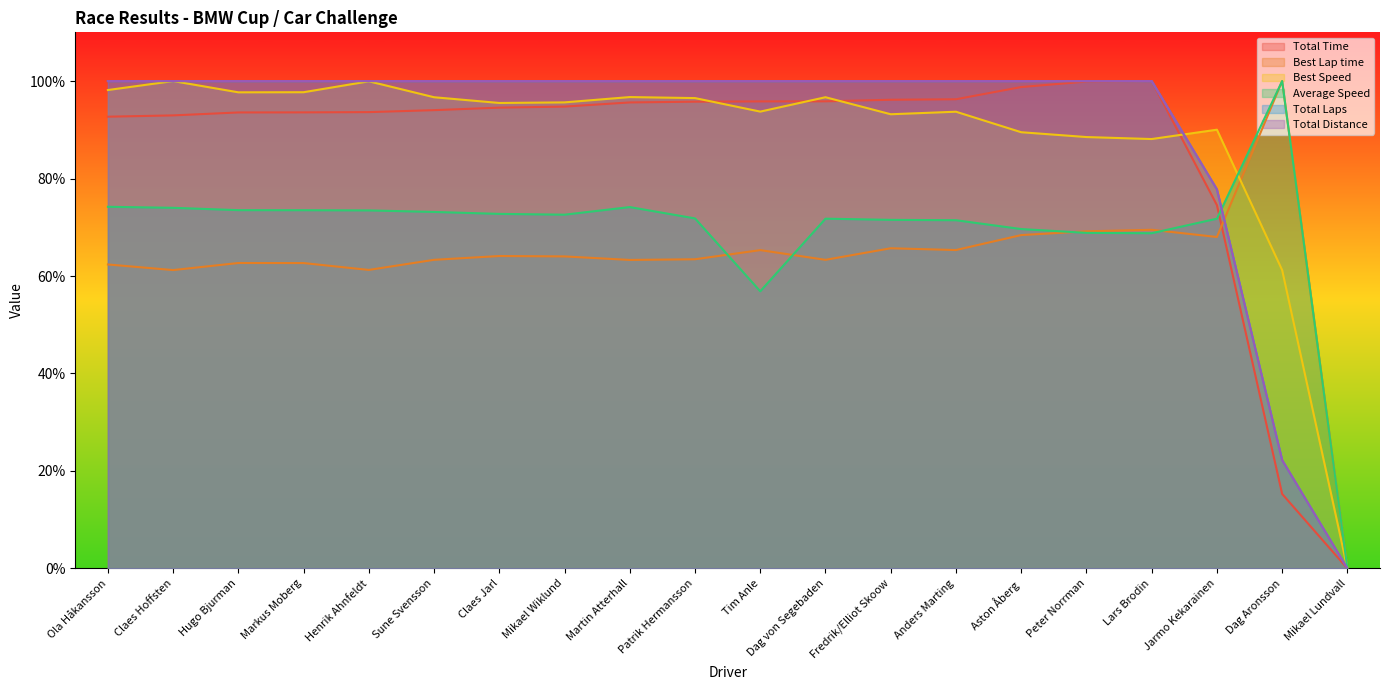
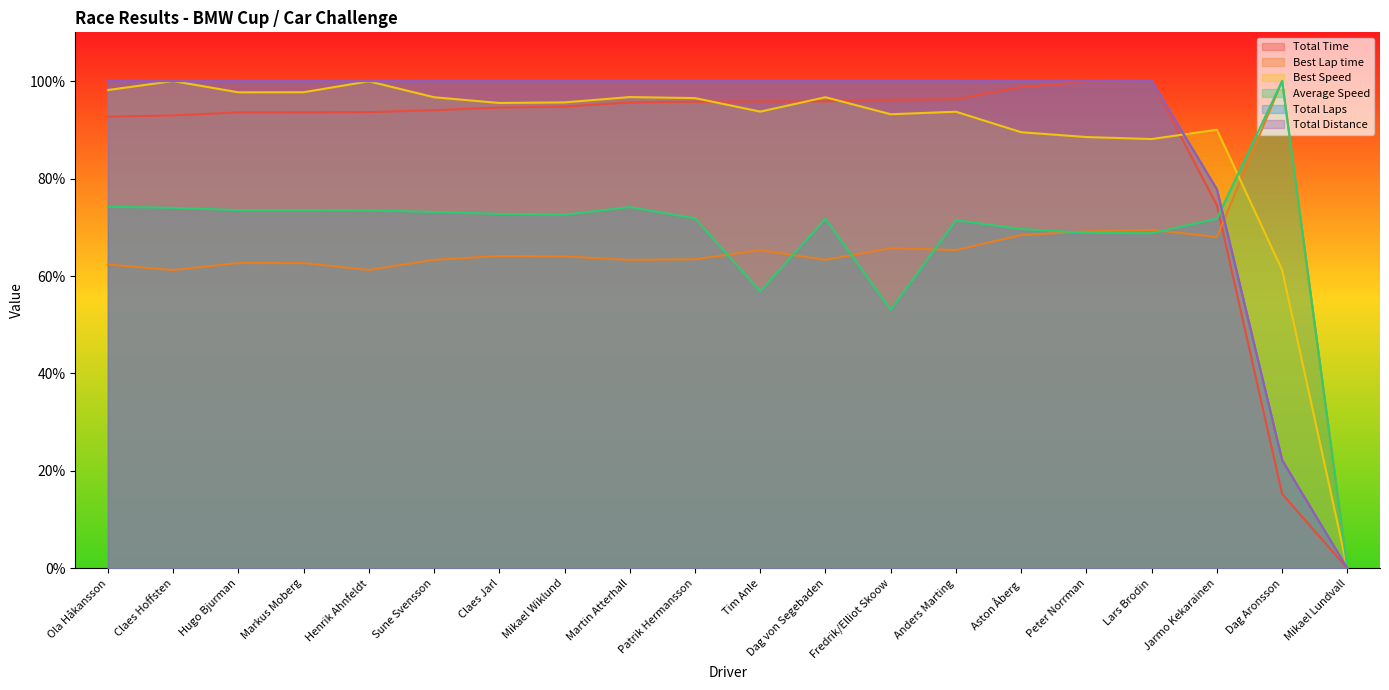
Average Speed, Fredrik/Elliot Skoow: 72% -> 53%
